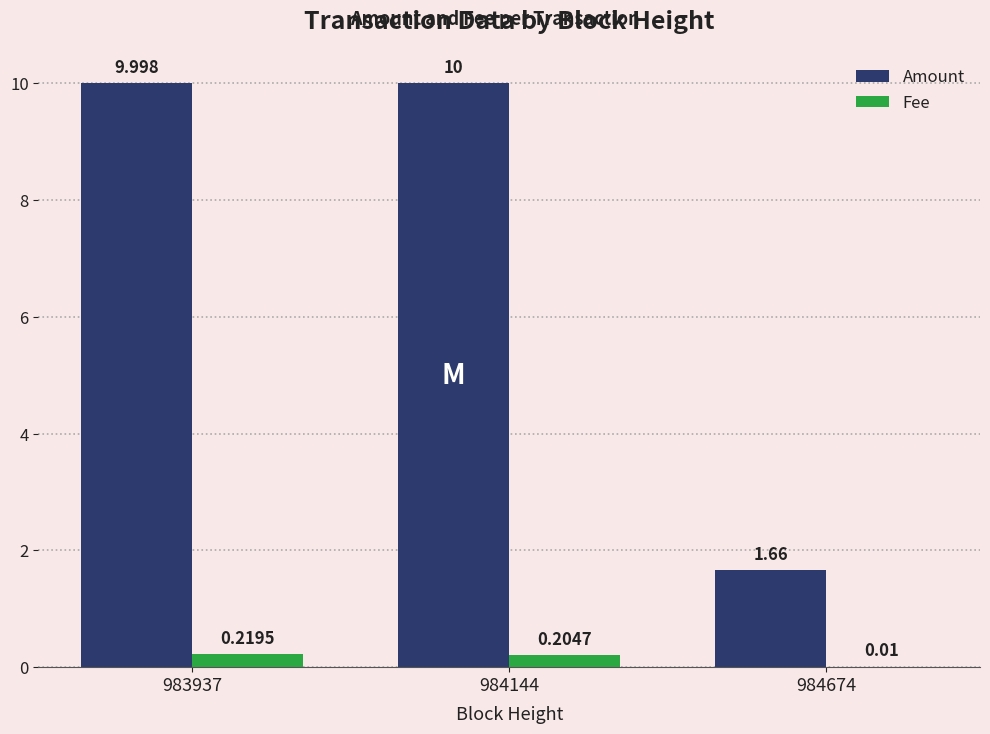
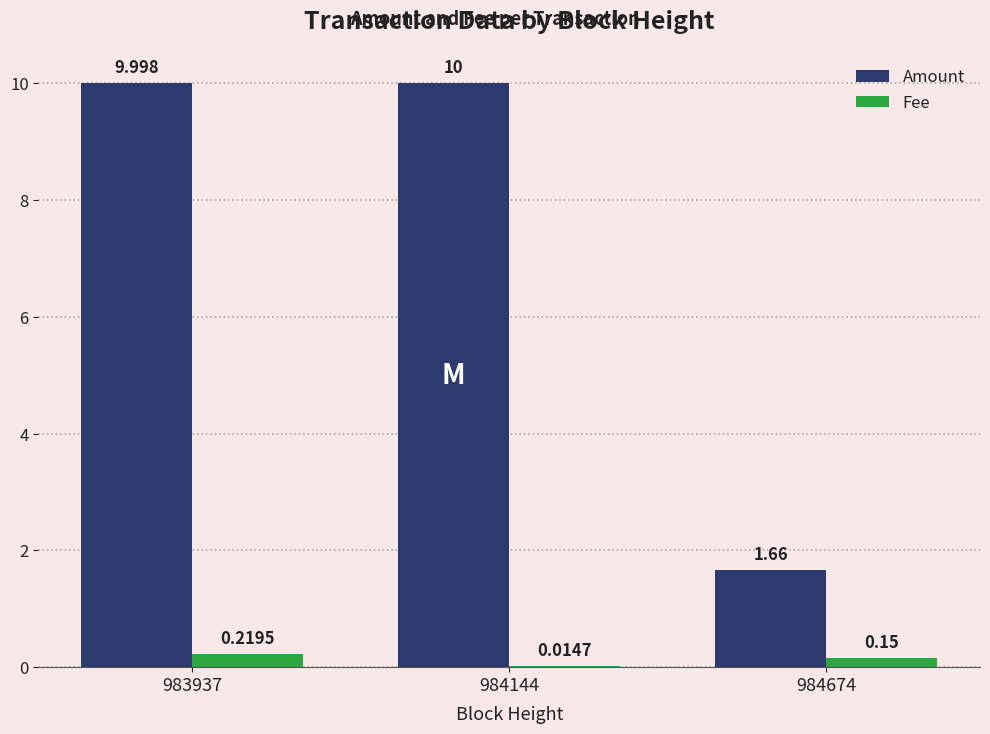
Fee, 984144: 0.2047 -> 0.0147
Fee, 984674: 0.01 -> 0.15
